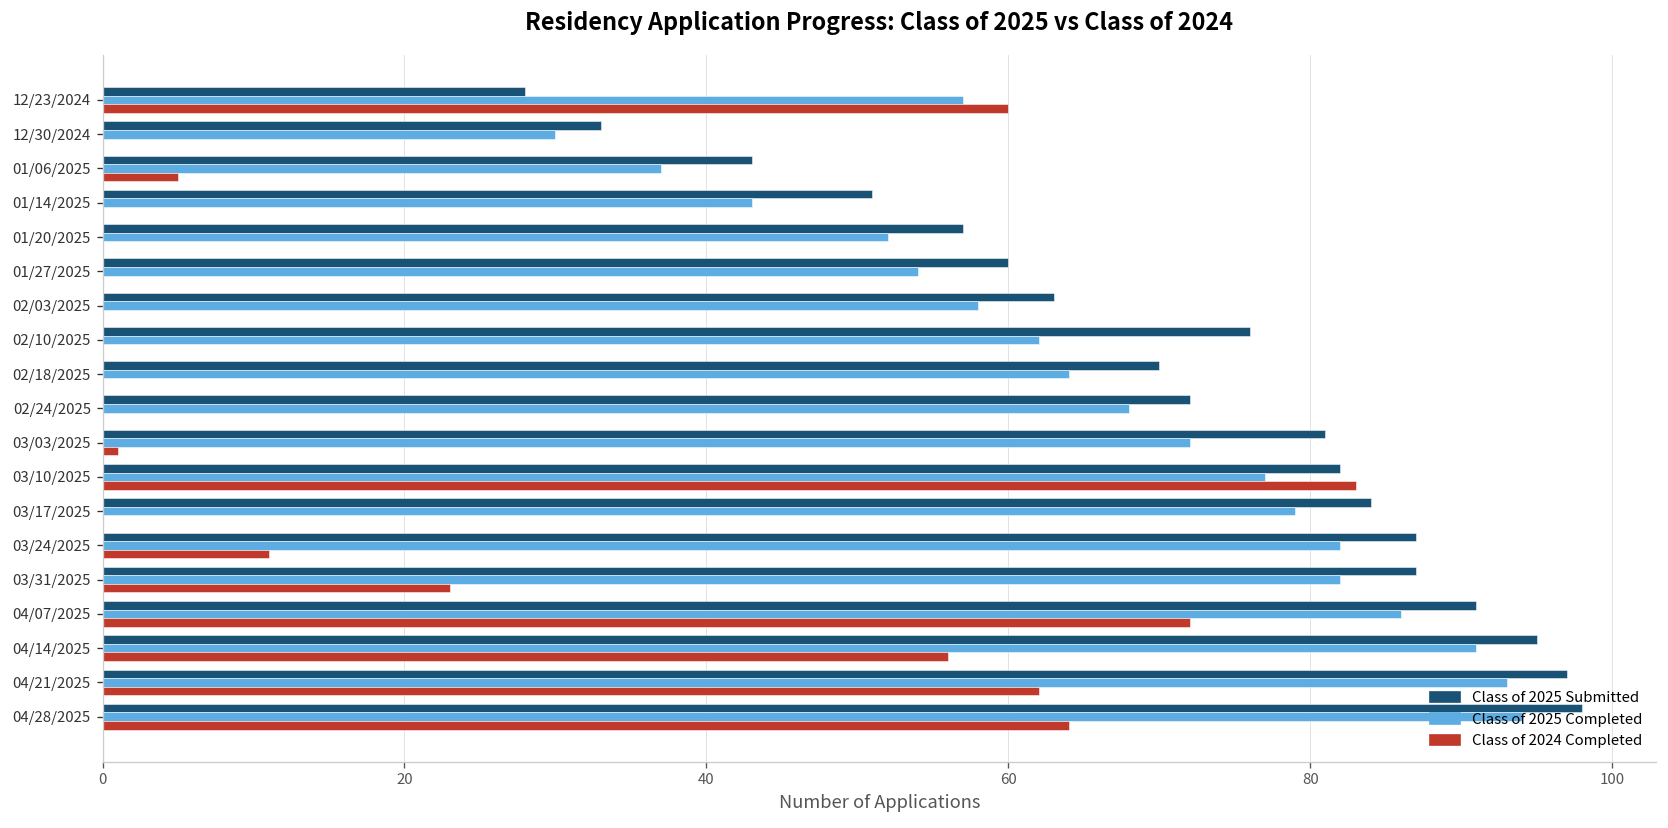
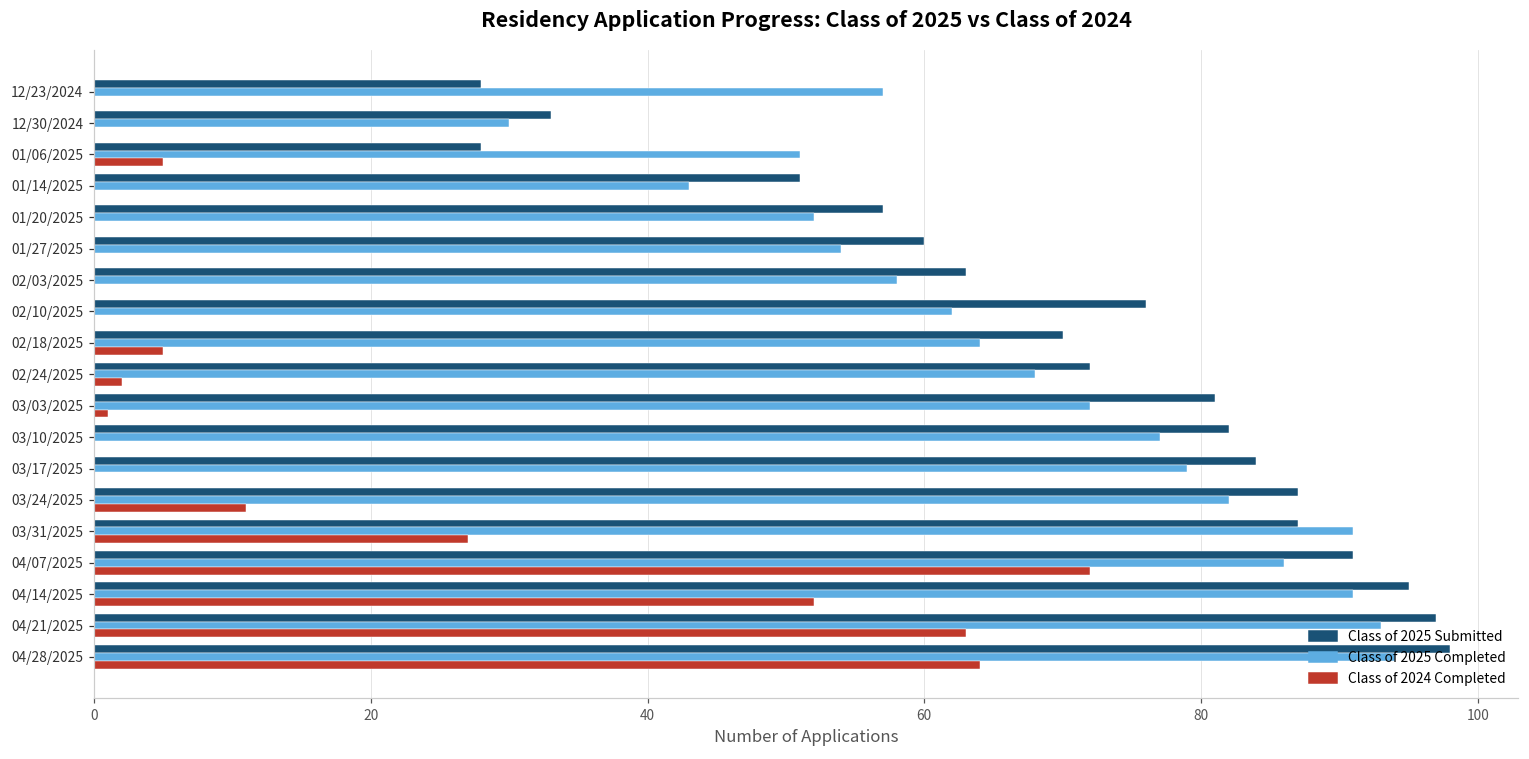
Class of 2024 Completed, 12/23/2024: 60 -> 0
Class of 2025 Submitted, 01/06/2025: 43 -> 28
Class of 2025 Completed, 01/06/2025: 37 -> 51
Class of 2024 Completed, 02/18/2025: 0 -> 5
Class of 2024 Completed, 02/24/2025: 0 -> 2
Class of 2024 Completed, 03/10/2025: 83 -> 0
Class of 2025 Completed, 03/31/2025: 82 -> 91
Class of 2024 Completed, 03/31/2025: 23 -> 27
Class of 2024 Completed, 04/14/2025: 56 -> 52
Class of 2024 Completed, 04/21/2025: 62 -> 63
